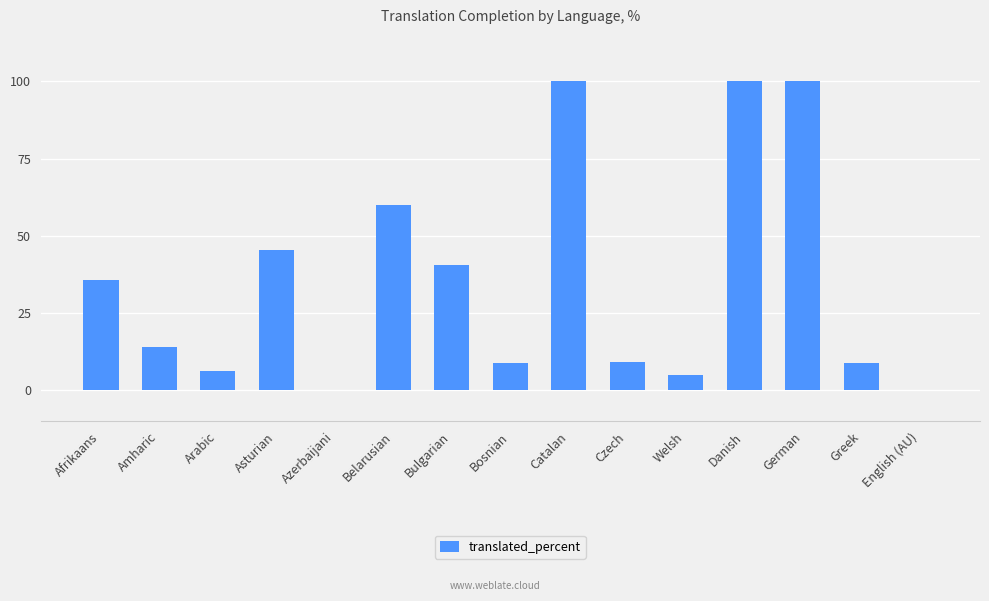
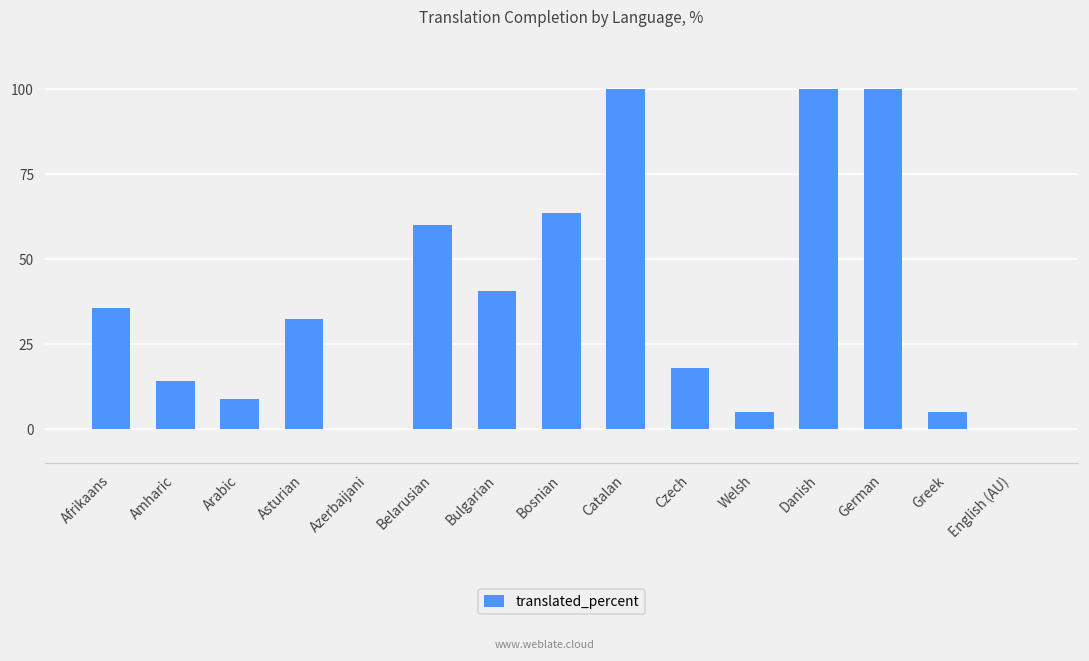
Arabic: 6 -> 9
Asturian: 45 -> 33
Bosnian: 9 -> 64
Czech: 9 -> 18
Greek: 9 -> 5
